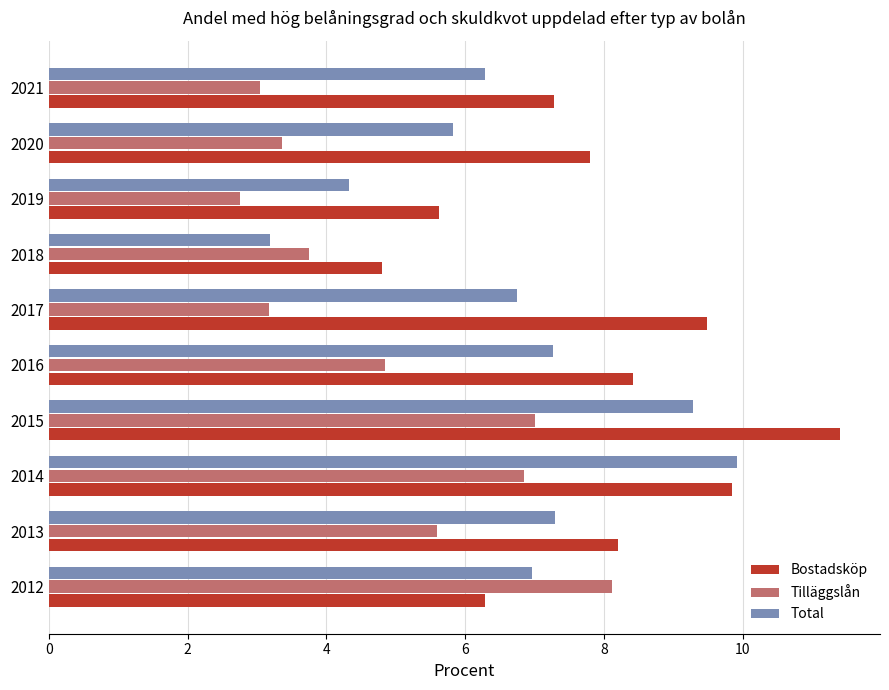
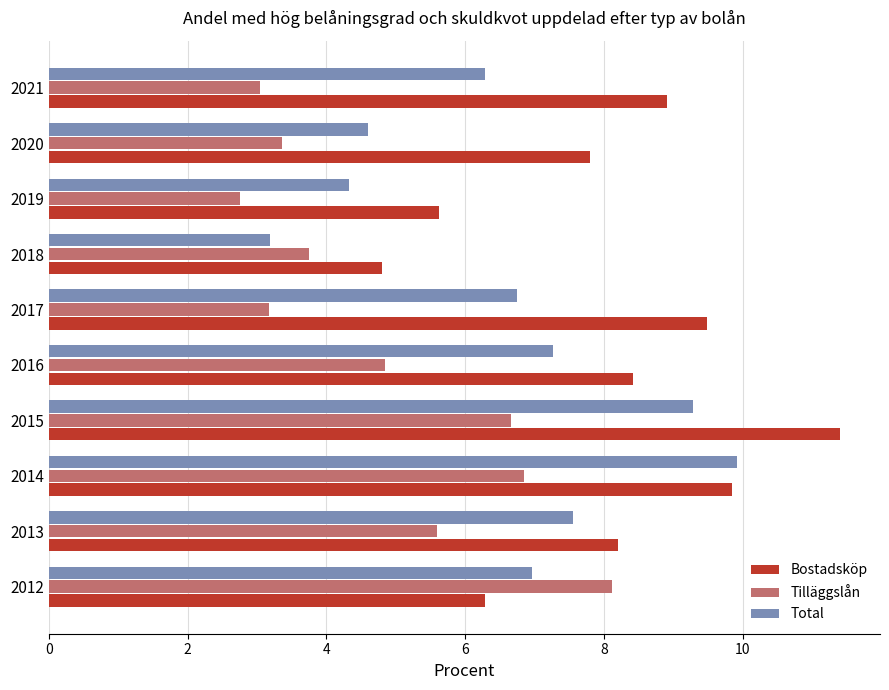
Bostadsköp, 2021: 7.3 -> 8.9
Total, 2020: 5.8 -> 4.6
Tilläggslån, 2015: 7.0 -> 6.7
Total, 2013: 7.3 -> 7.6
